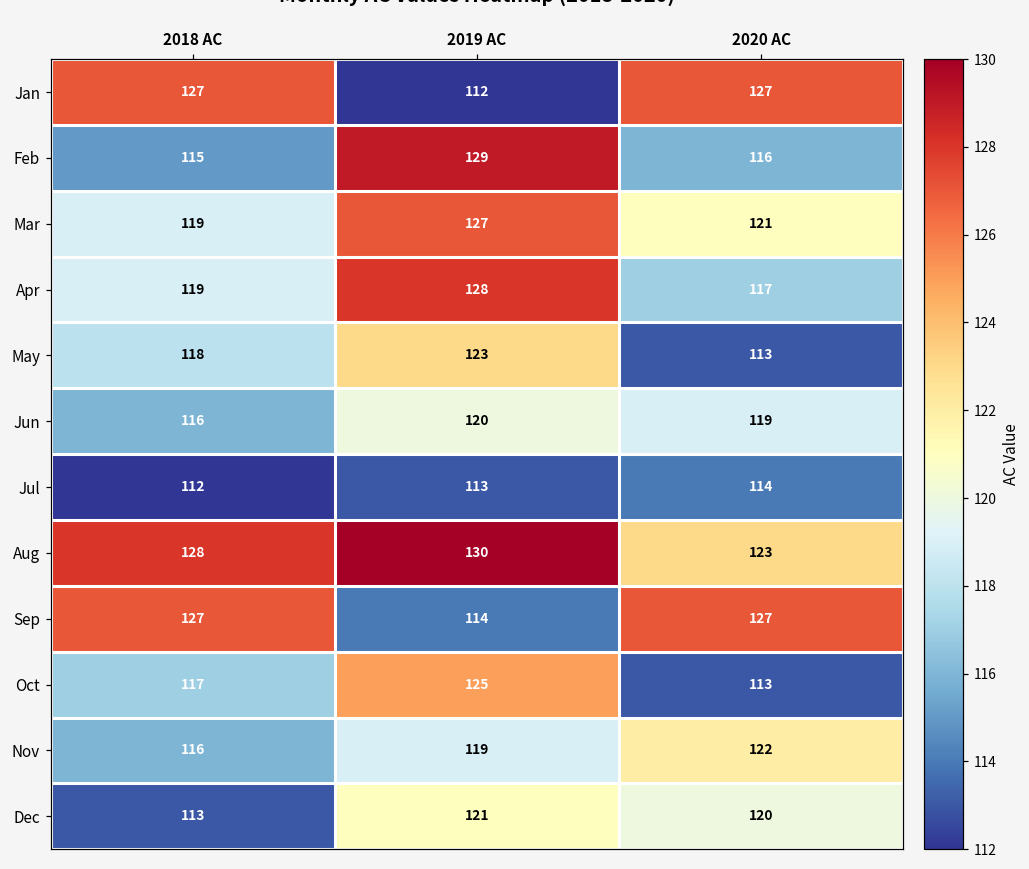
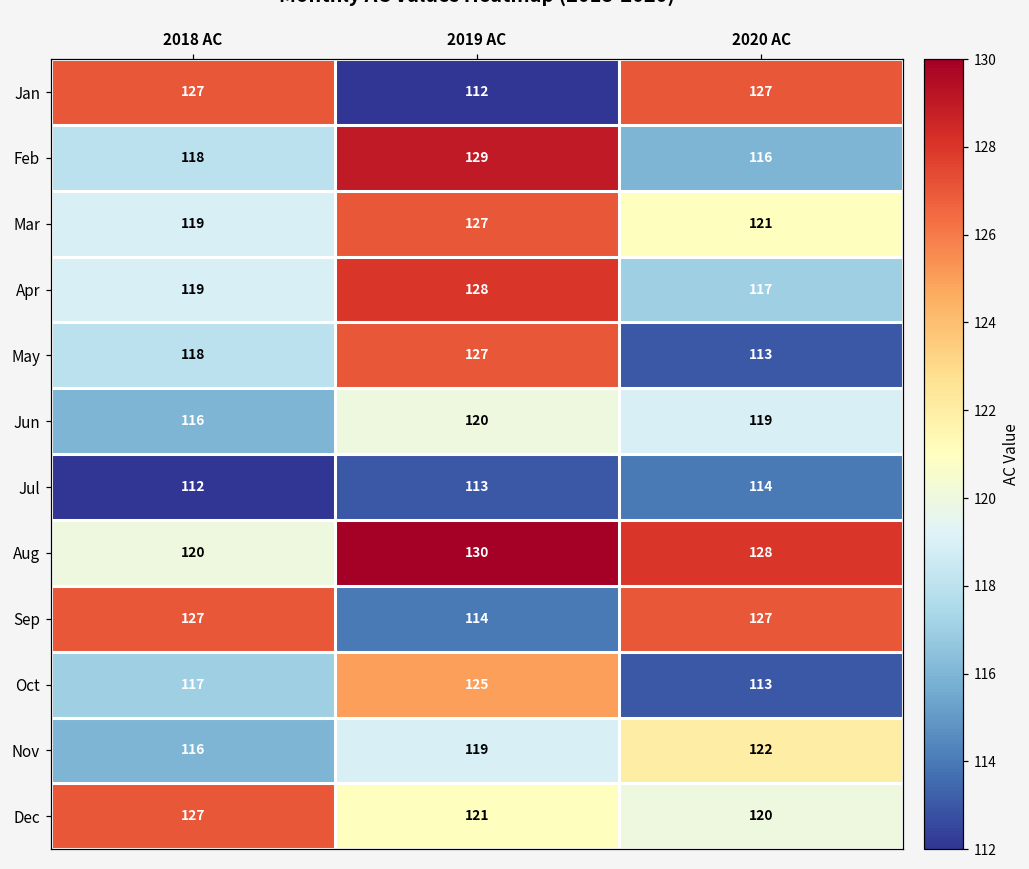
Feb, 2018 AC: 115 -> 118
May, 2019 AC: 123 -> 127
Aug, 2018 AC: 128 -> 120
Aug, 2020 AC: 123 -> 128
Dec, 2018 AC: 113 -> 127
